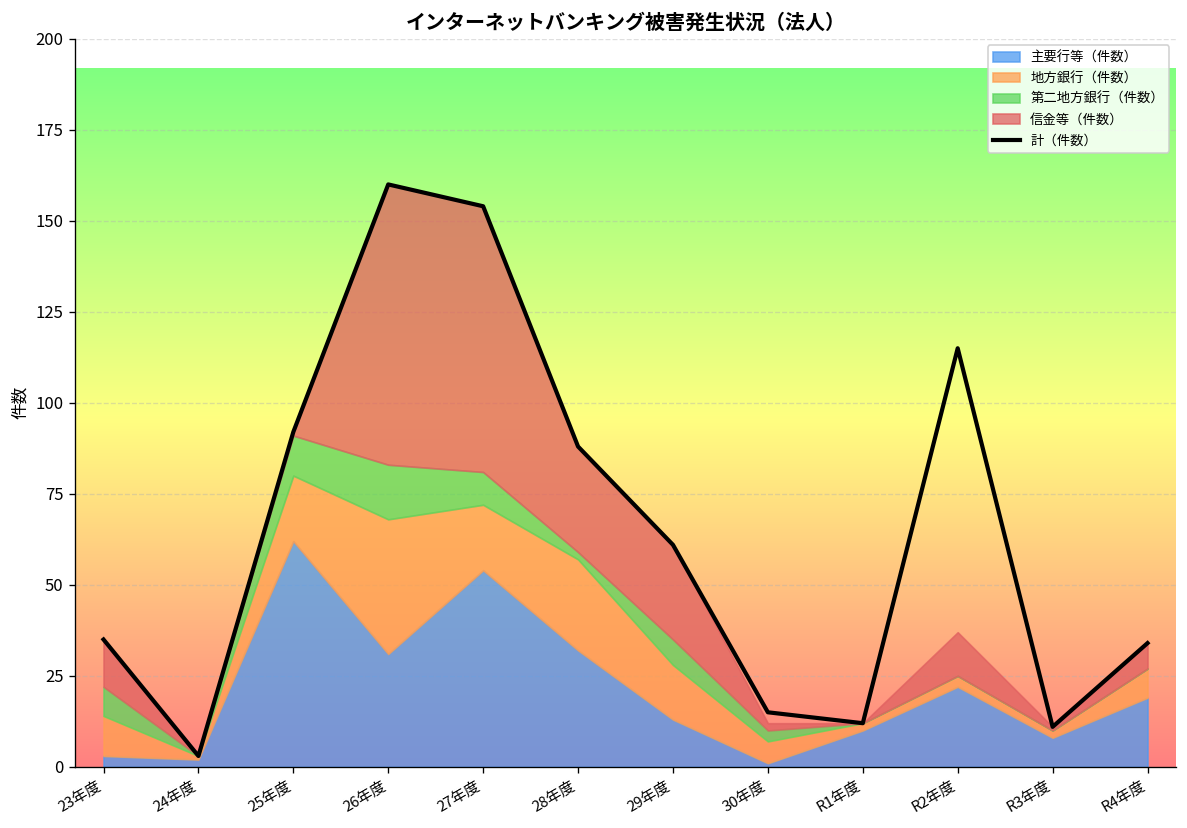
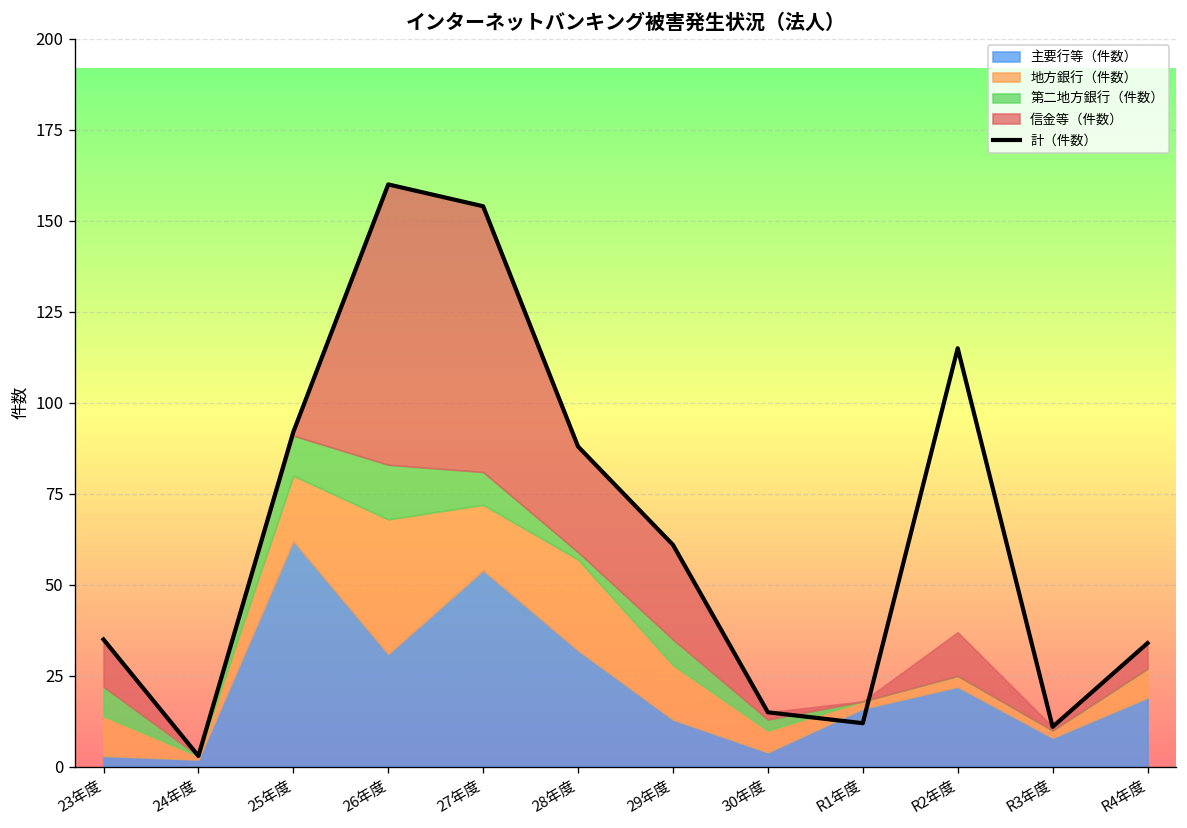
主要行等（件数）, 30年度: 1 -> 4
主要行等（件数）, R1年度: 10 -> 16
